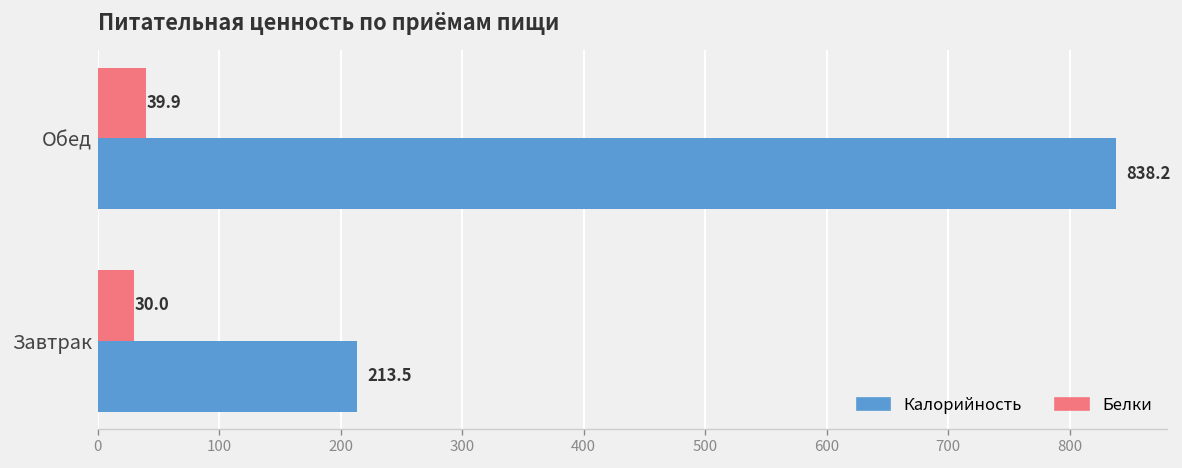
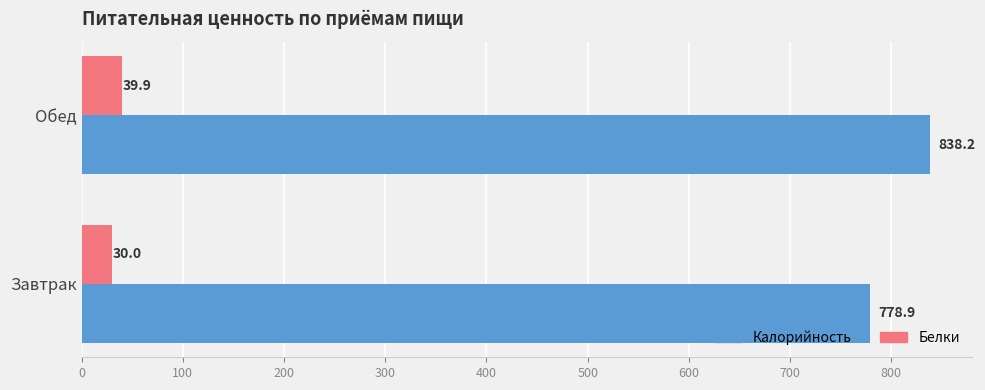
Калорийность, Завтрак: 213.5 -> 778.9
